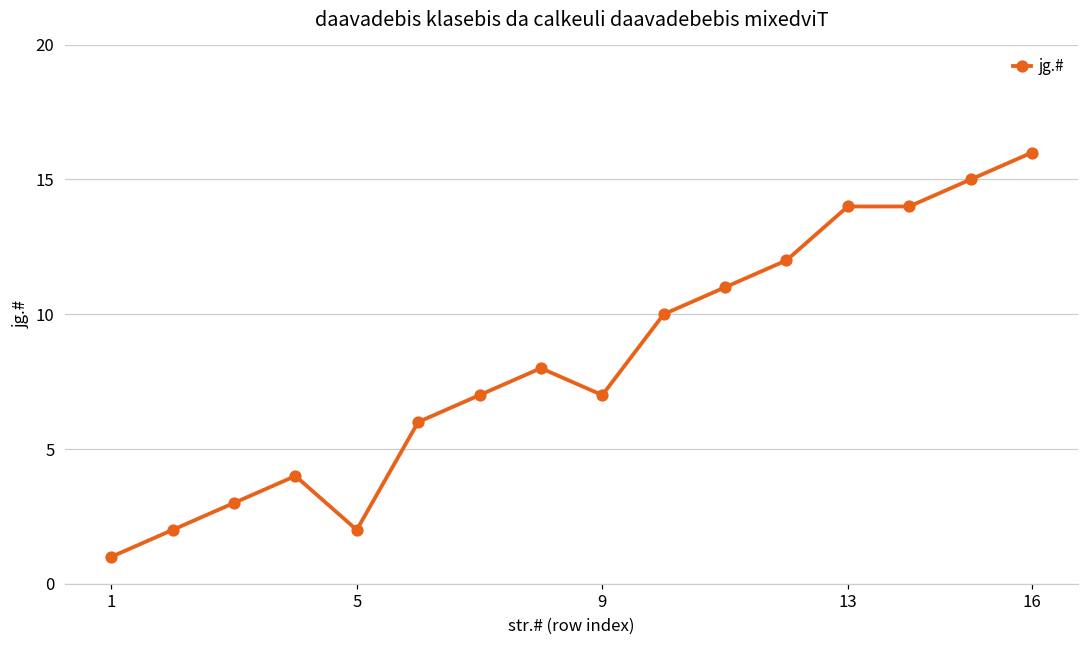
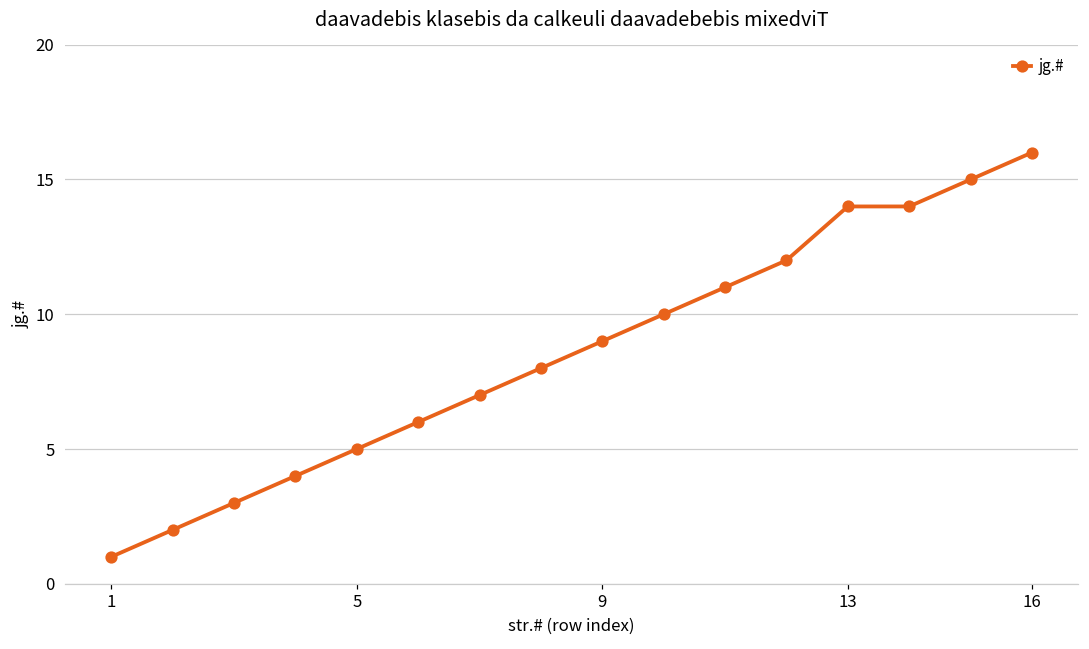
5: 2 -> 5
9: 7 -> 9
